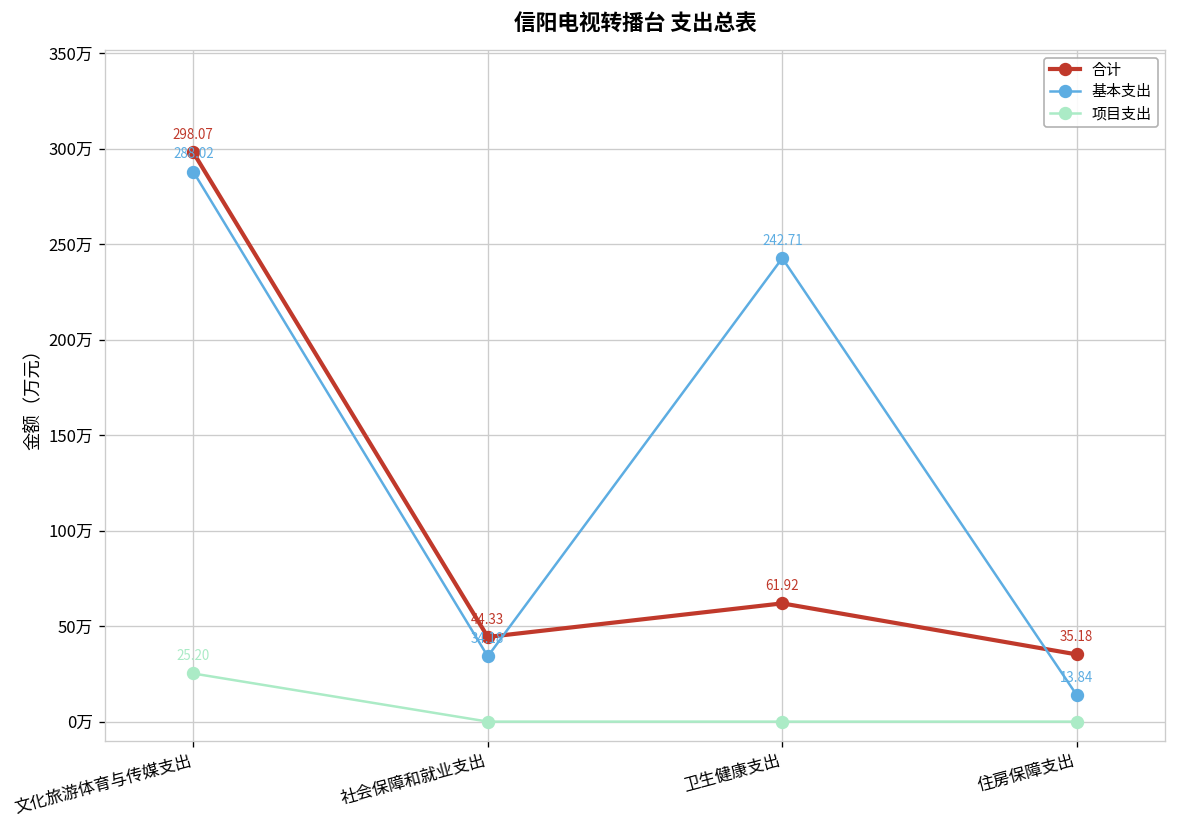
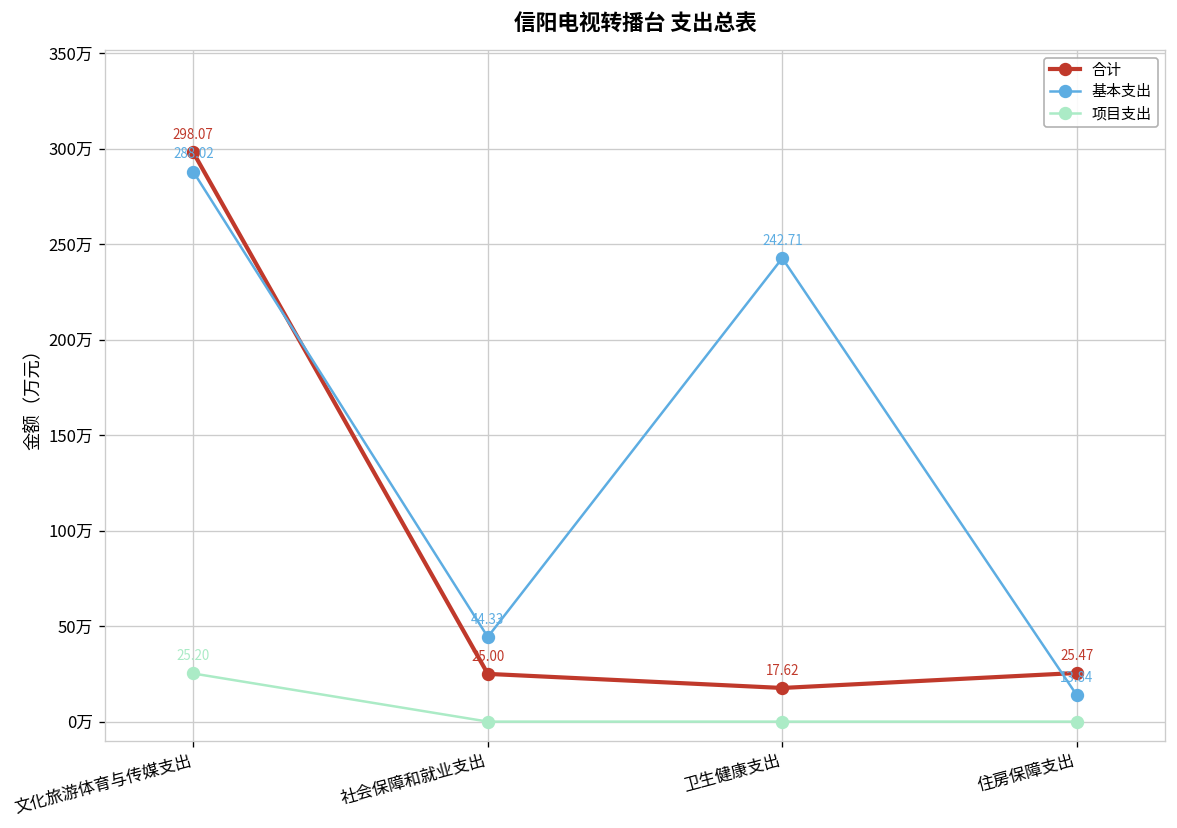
合计, 社会保障和就业支出: 44.33 -> 25.00
基本支出, 社会保障和就业支出: 34.18 -> 44.33
合计, 卫生健康支出: 61.92 -> 17.62
合计, 住房保障支出: 35.18 -> 25.47
